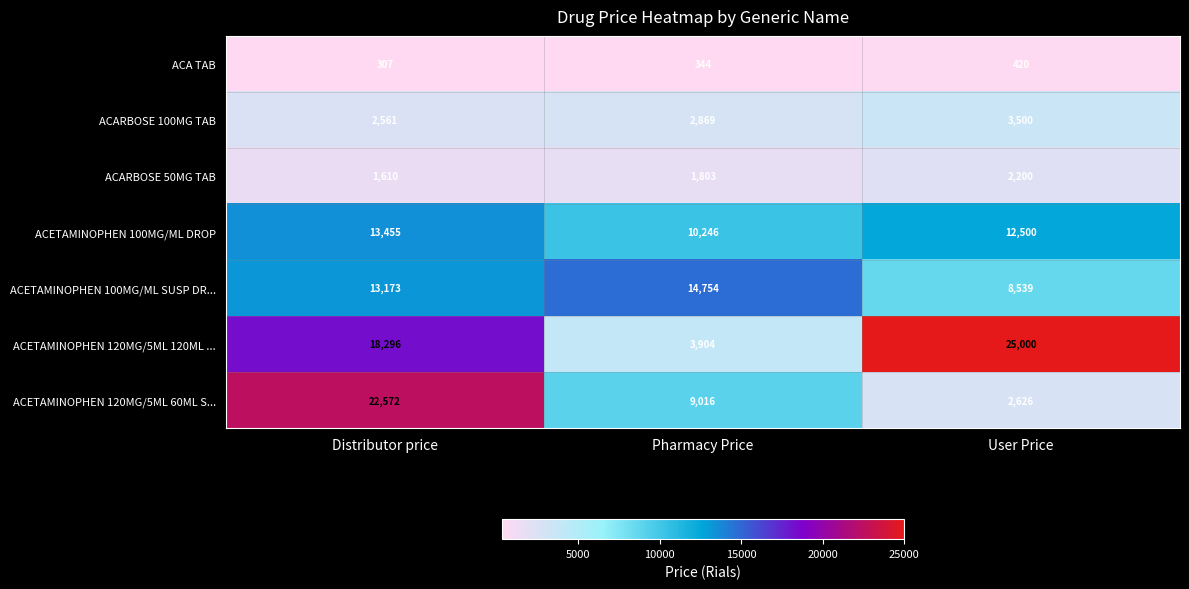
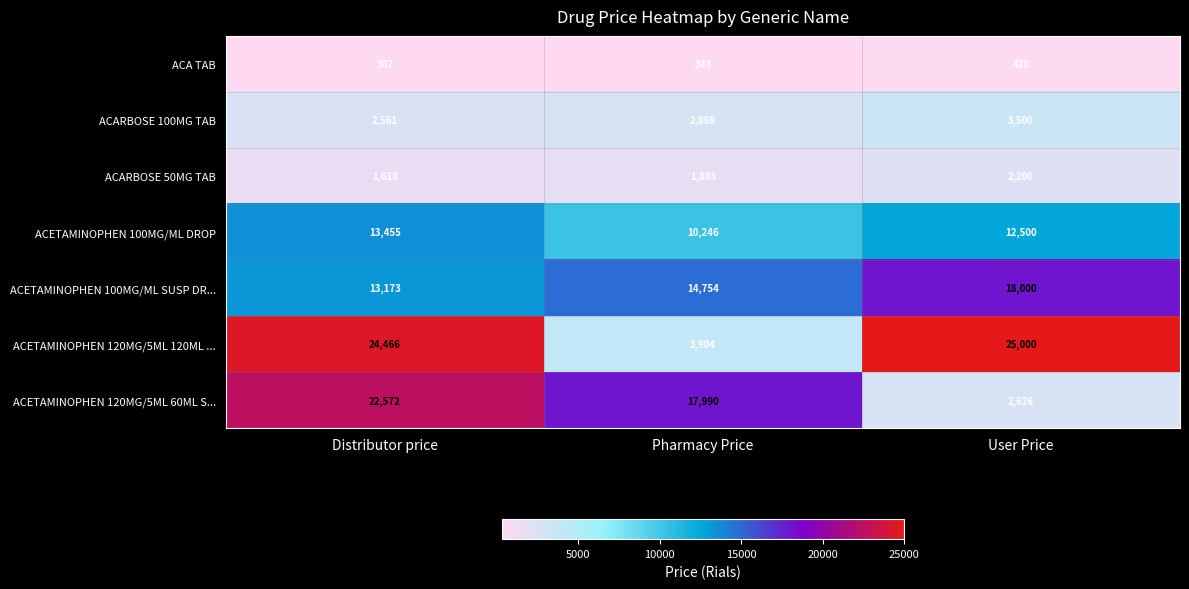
ACETAMINOPHEN 100MG/ML SUSP DR..., User Price: 8,539 -> 18,000
ACETAMINOPHEN 120MG/5ML 120ML ..., Distributor price: 18,296 -> 24,466
ACETAMINOPHEN 120MG/5ML 60ML S..., Pharmacy Price: 9,016 -> 17,990
